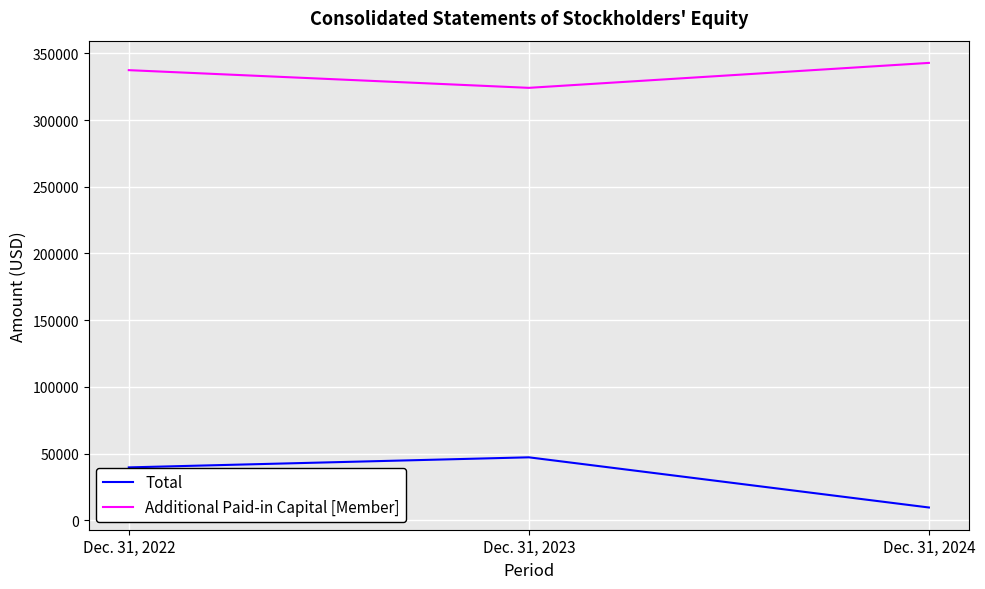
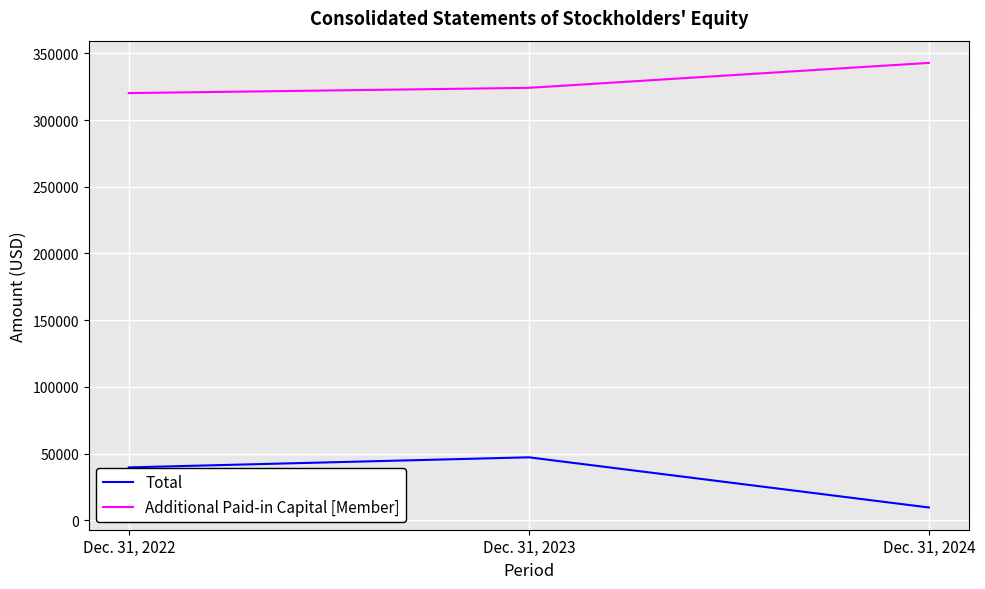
Additional Paid-in Capital [Member], Dec. 31, 2022: 337000 -> 320000
